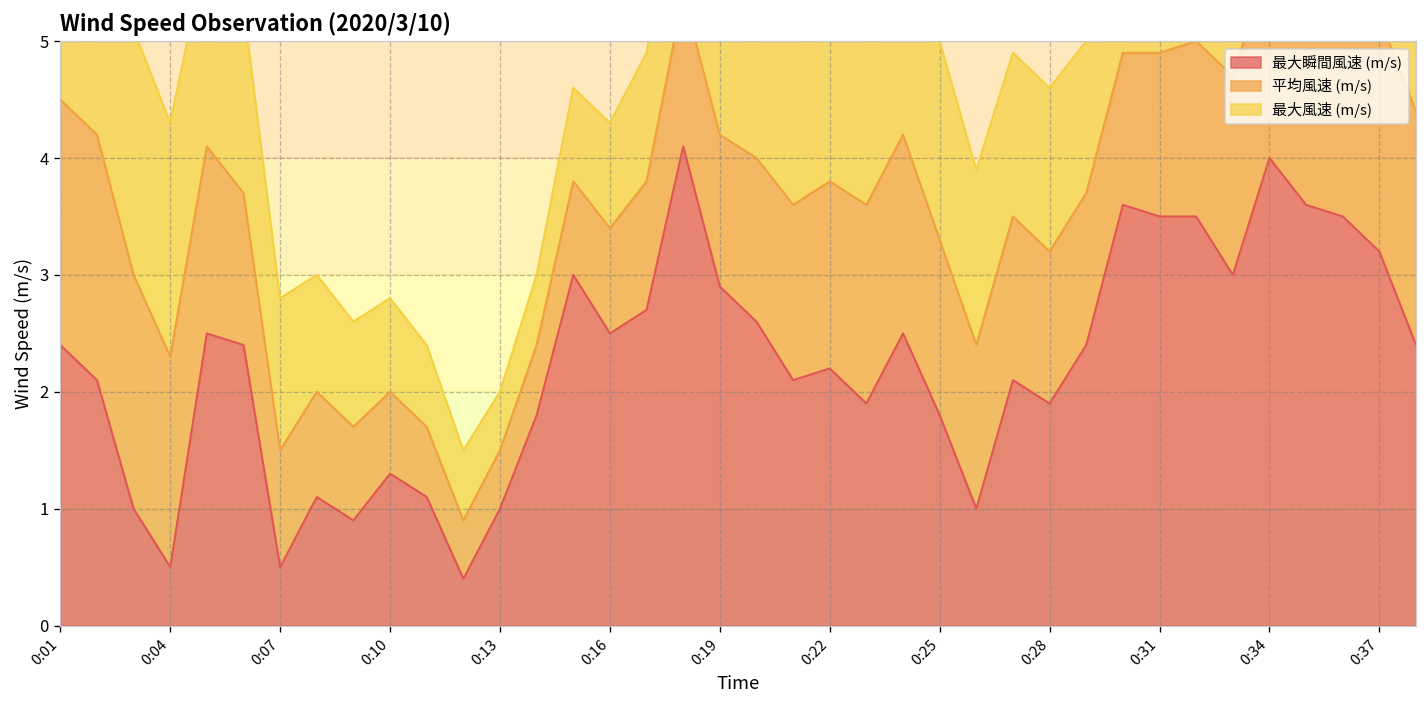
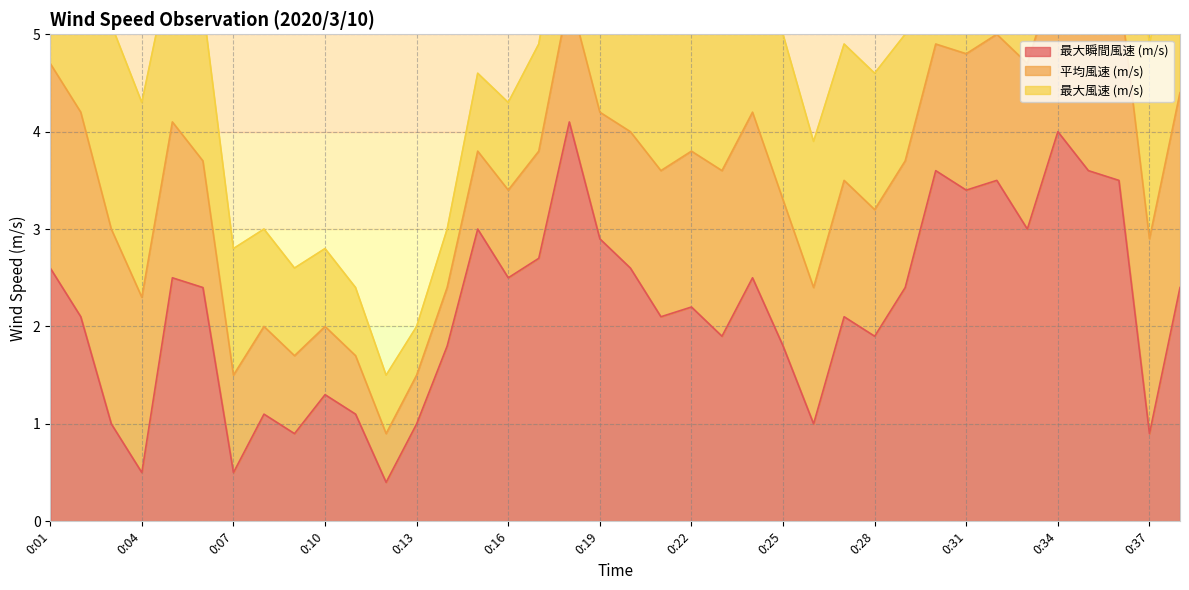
最大瞬間風速 (m/s), 0:01: 2.4 -> 2.6
最大瞬間風速 (m/s), 0:31: 3.5 -> 3.4
最大瞬間風速 (m/s), 0:37: 3.2 -> 0.9
